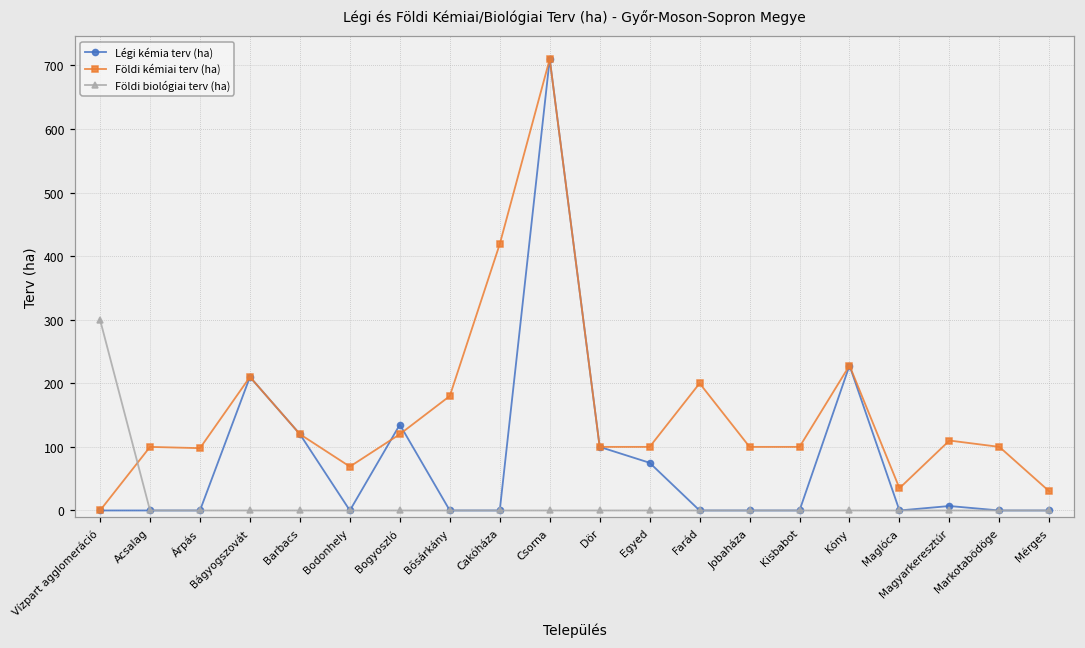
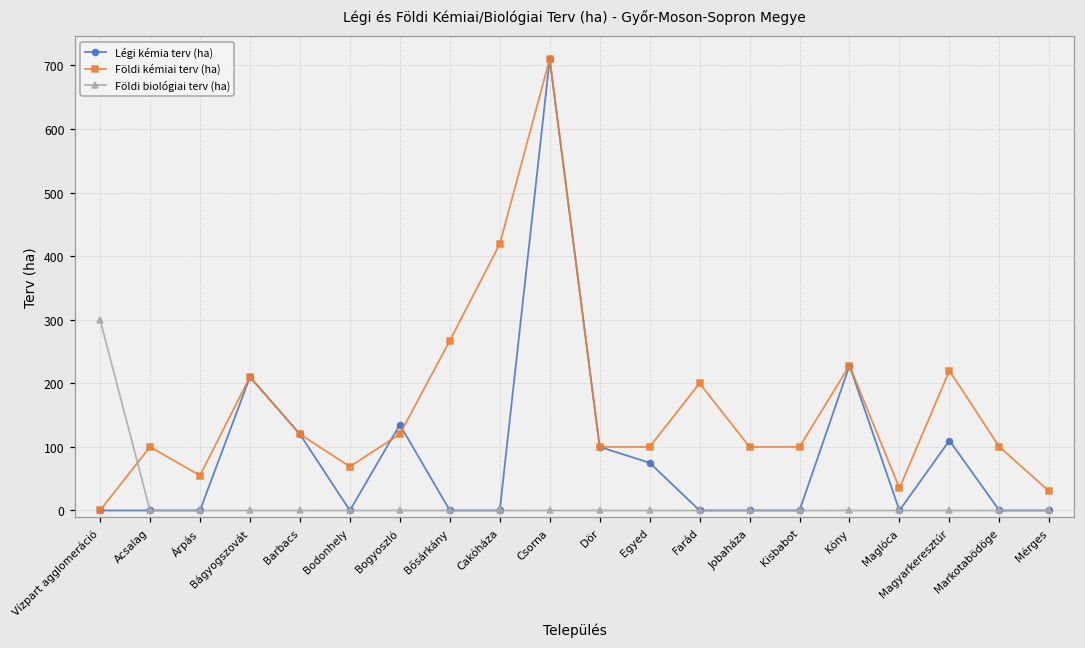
Földi kémiai terv (ha), Árpás: 100 -> 60
Földi kémiai terv (ha), Bősárkány: 180 -> 270
Légi kémia terv (ha), Magyarkeresztúr: 10 -> 110
Földi kémiai terv (ha), Magyarkeresztúr: 110 -> 220
